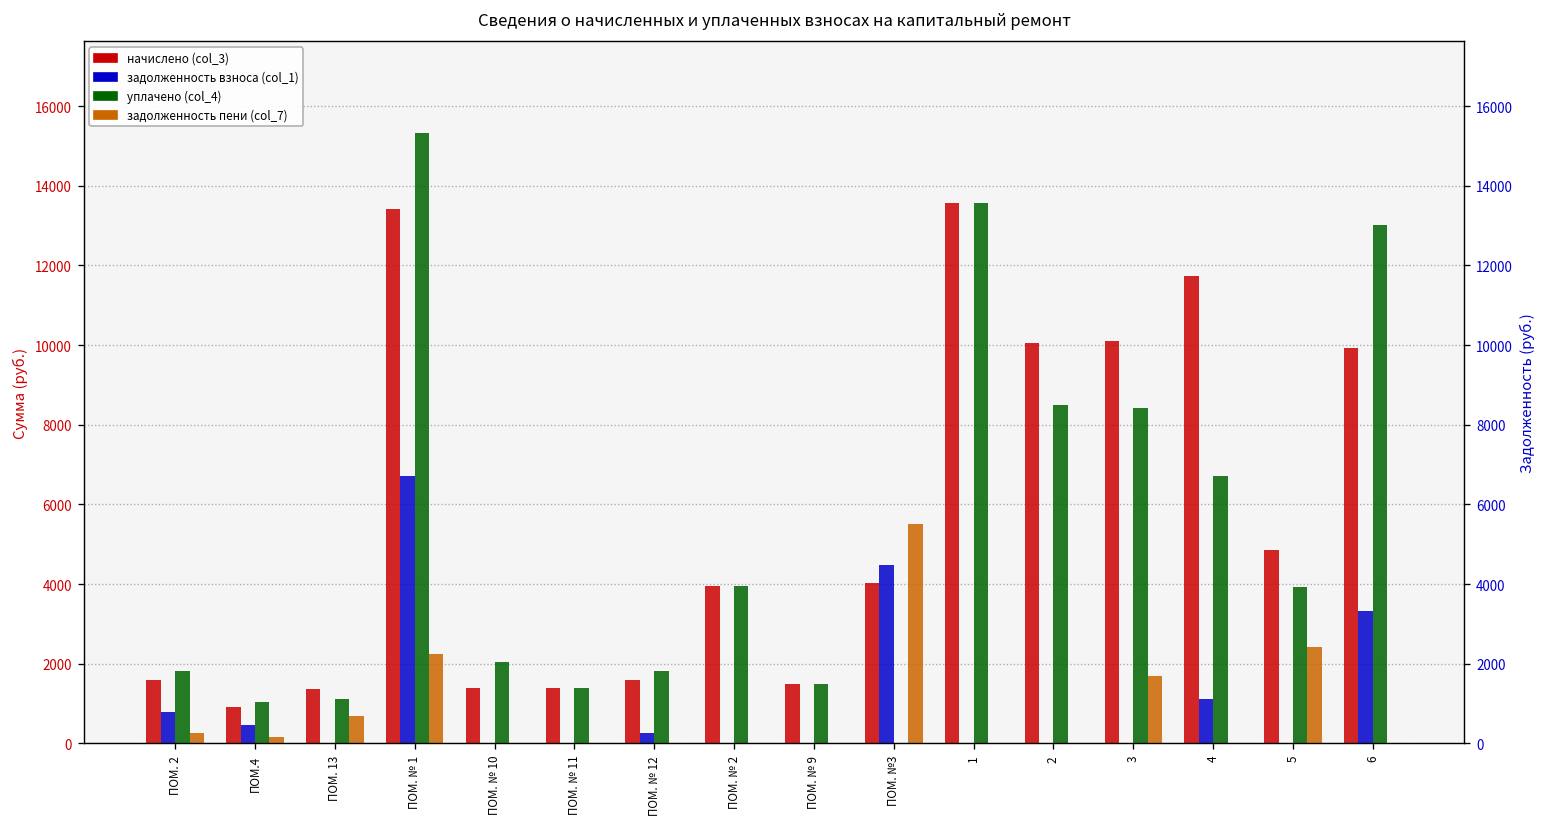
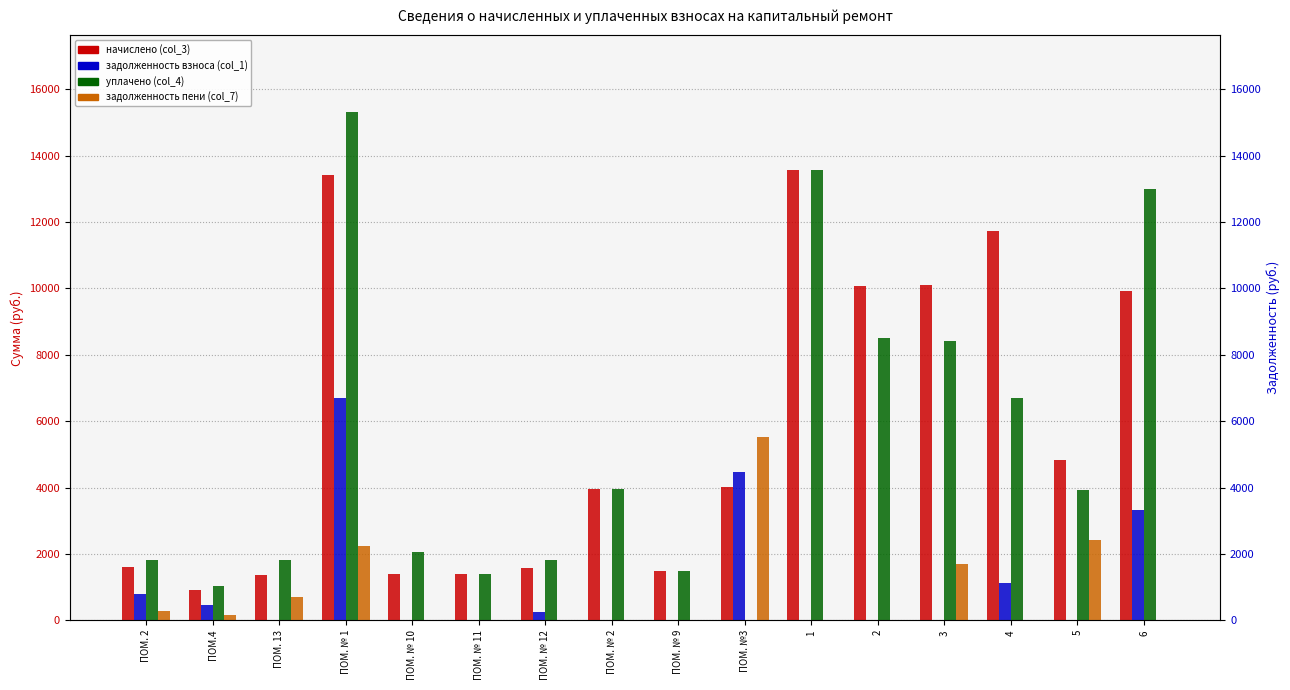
уплачено (col_4), ПОМ. 13: 1100 -> 1800
